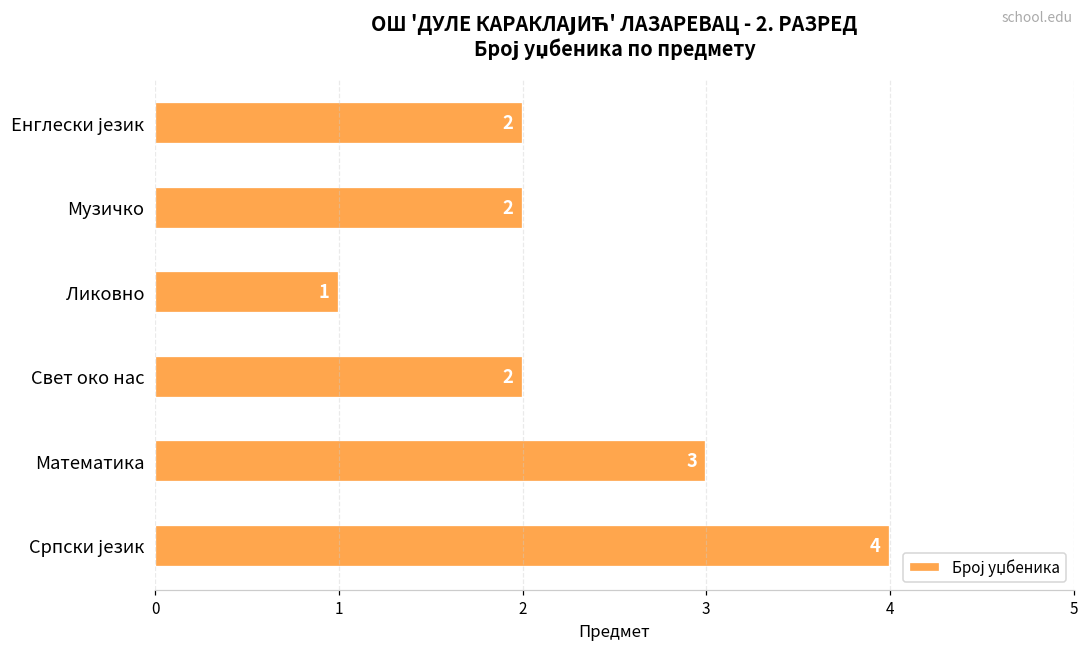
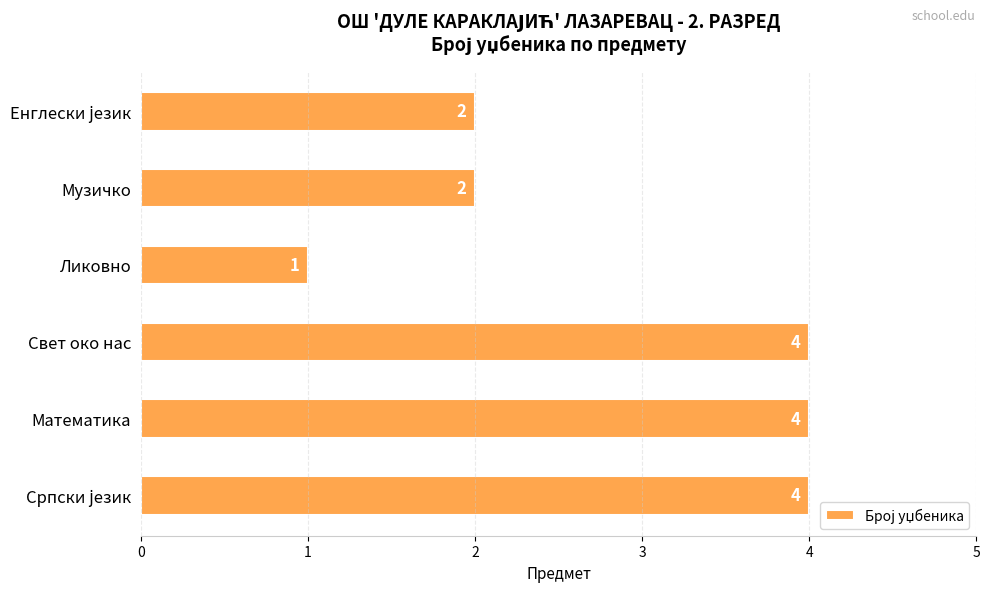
Свет око нас: 2 -> 4
Математика: 3 -> 4
